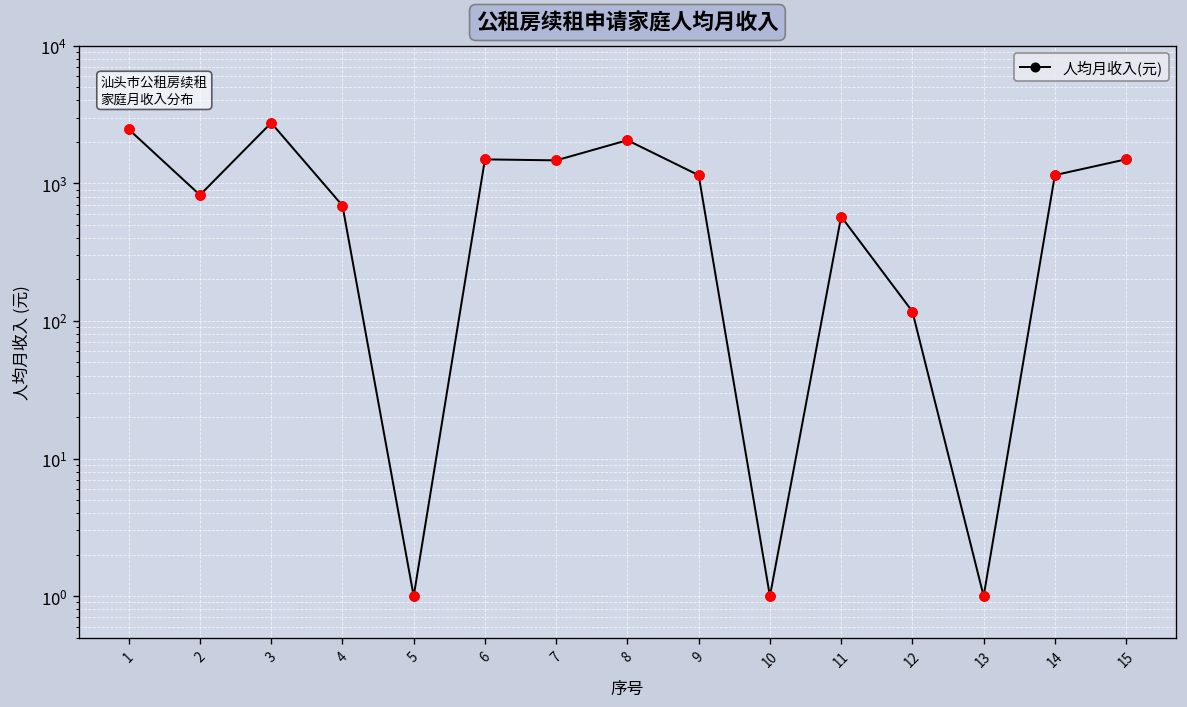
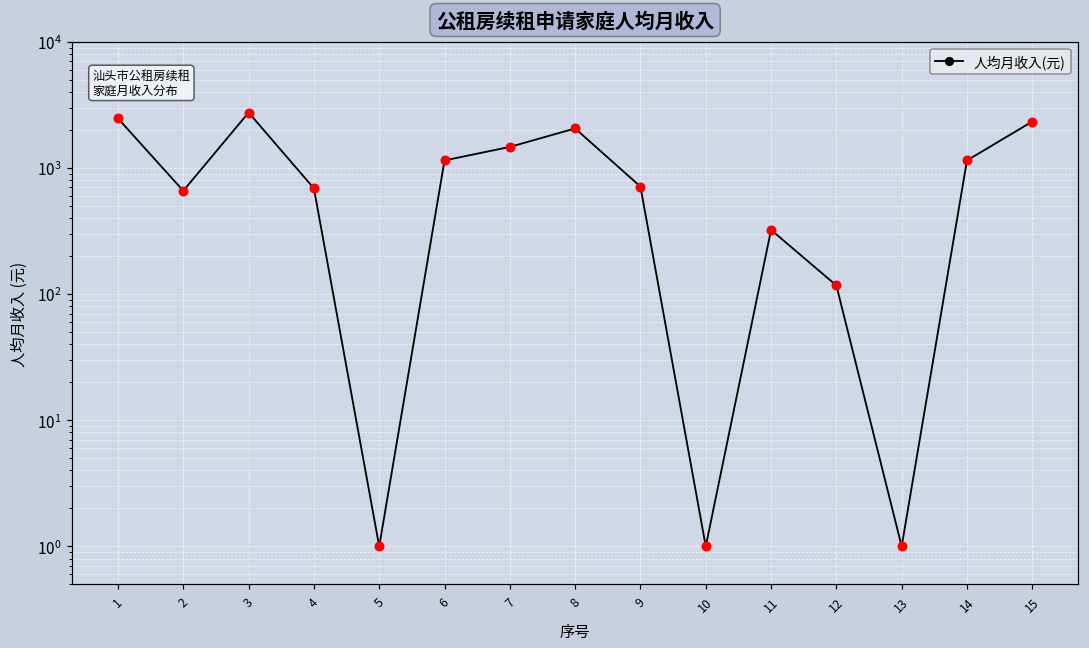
2: 800 -> 700
6: 1500 -> 1100
9: 1100 -> 700
11: 600 -> 320
15: 1500 -> 2300
